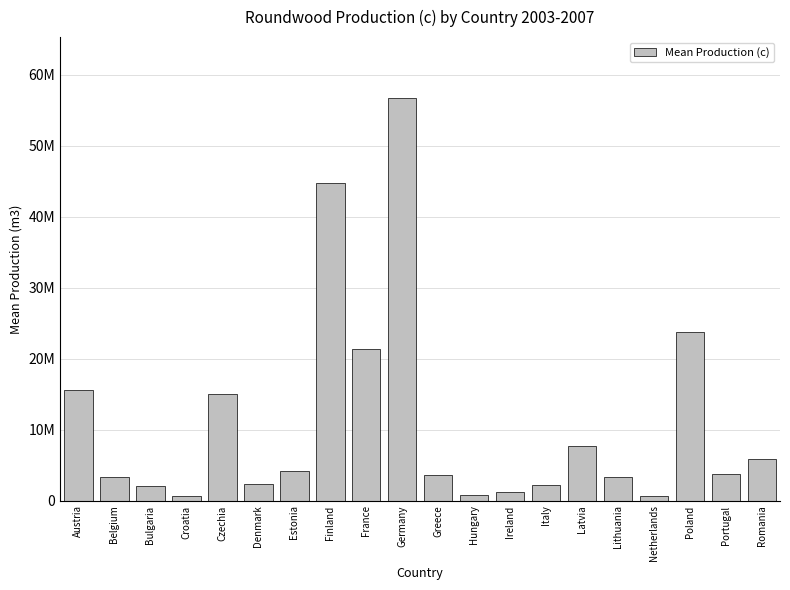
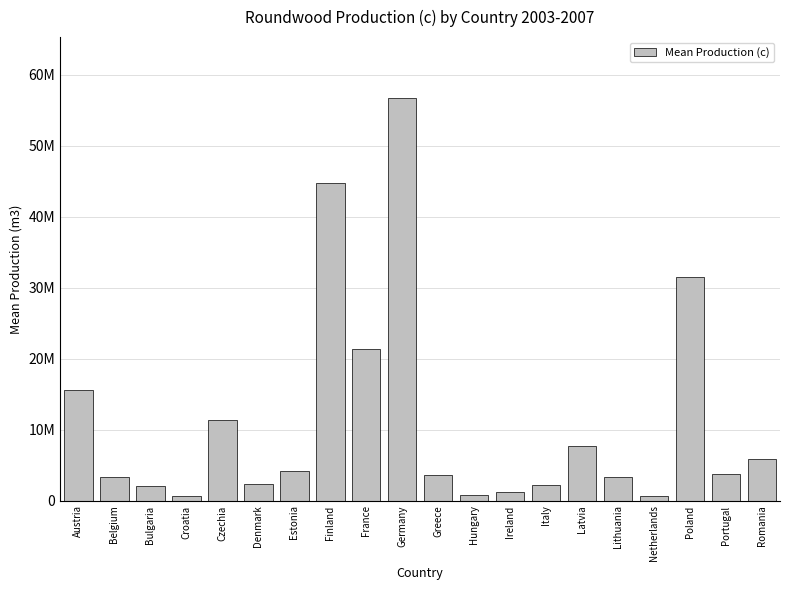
Czechia: 15000000 -> 11000000
Poland: 24000000 -> 31000000
